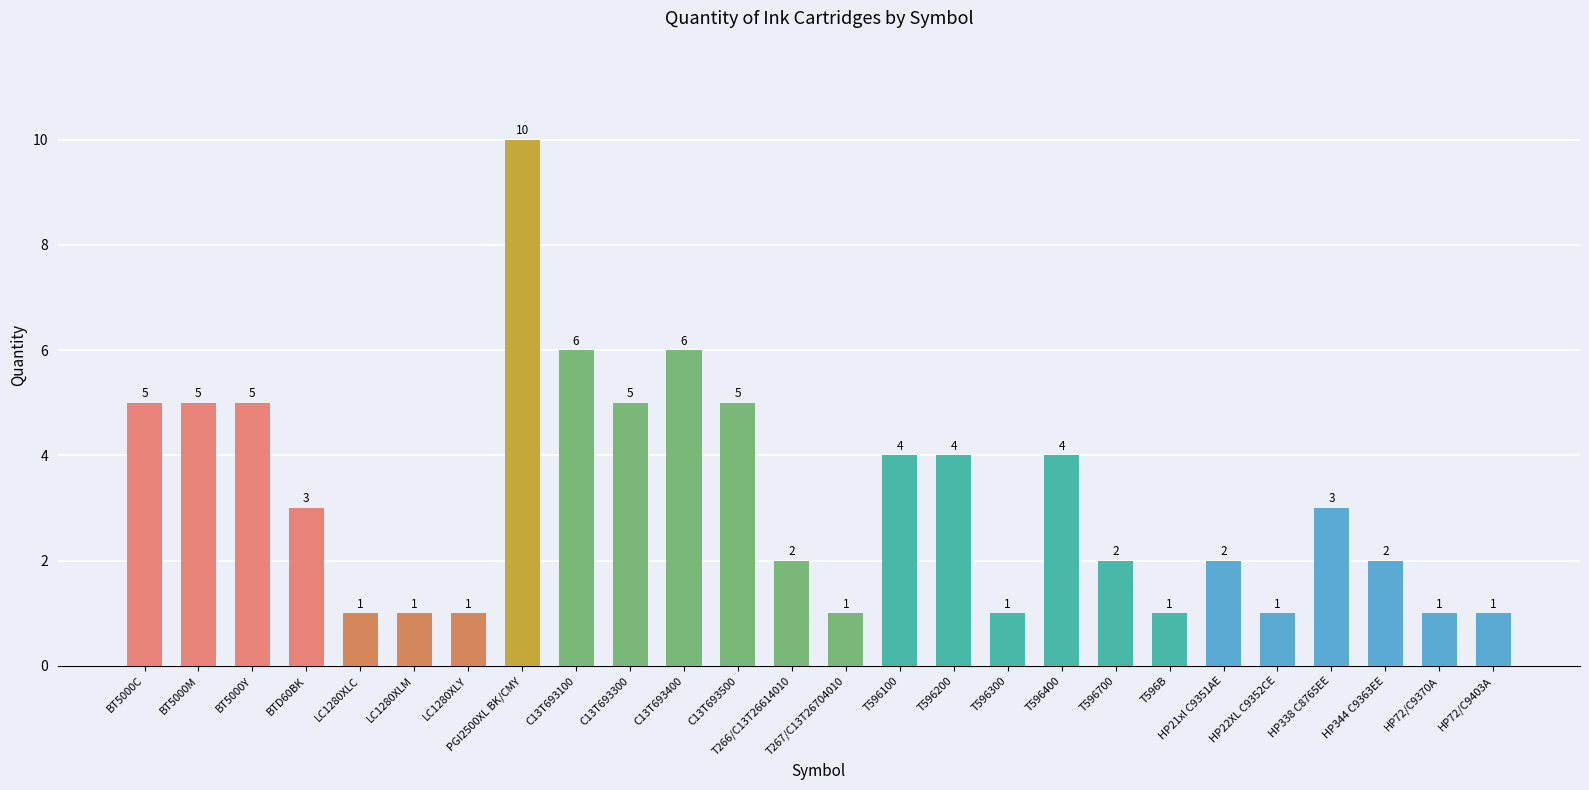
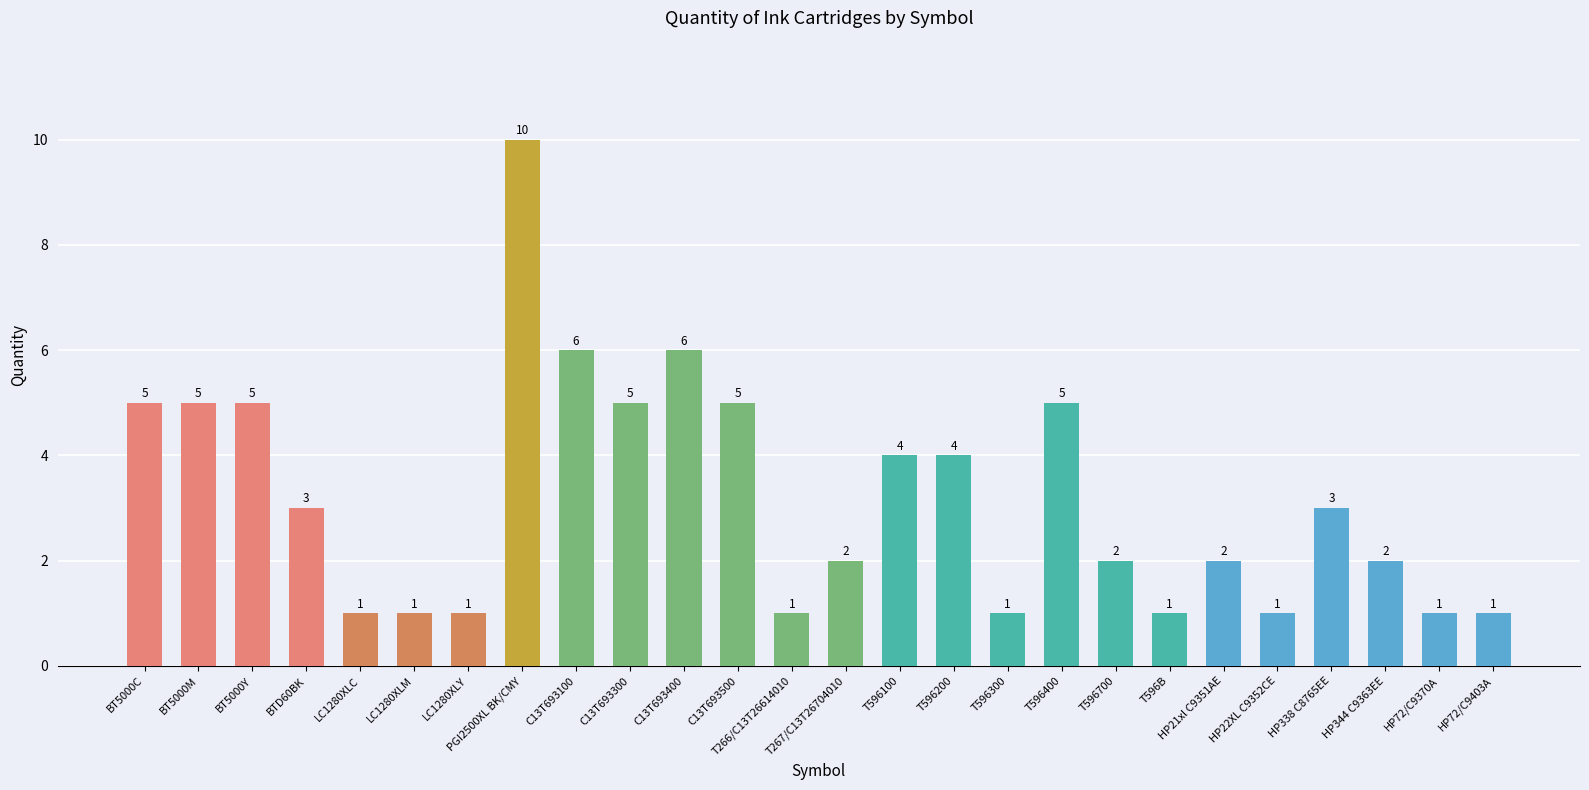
T266/C13T26614010: 2 -> 1
T267/C13T26704010: 1 -> 2
T596400: 4 -> 5
